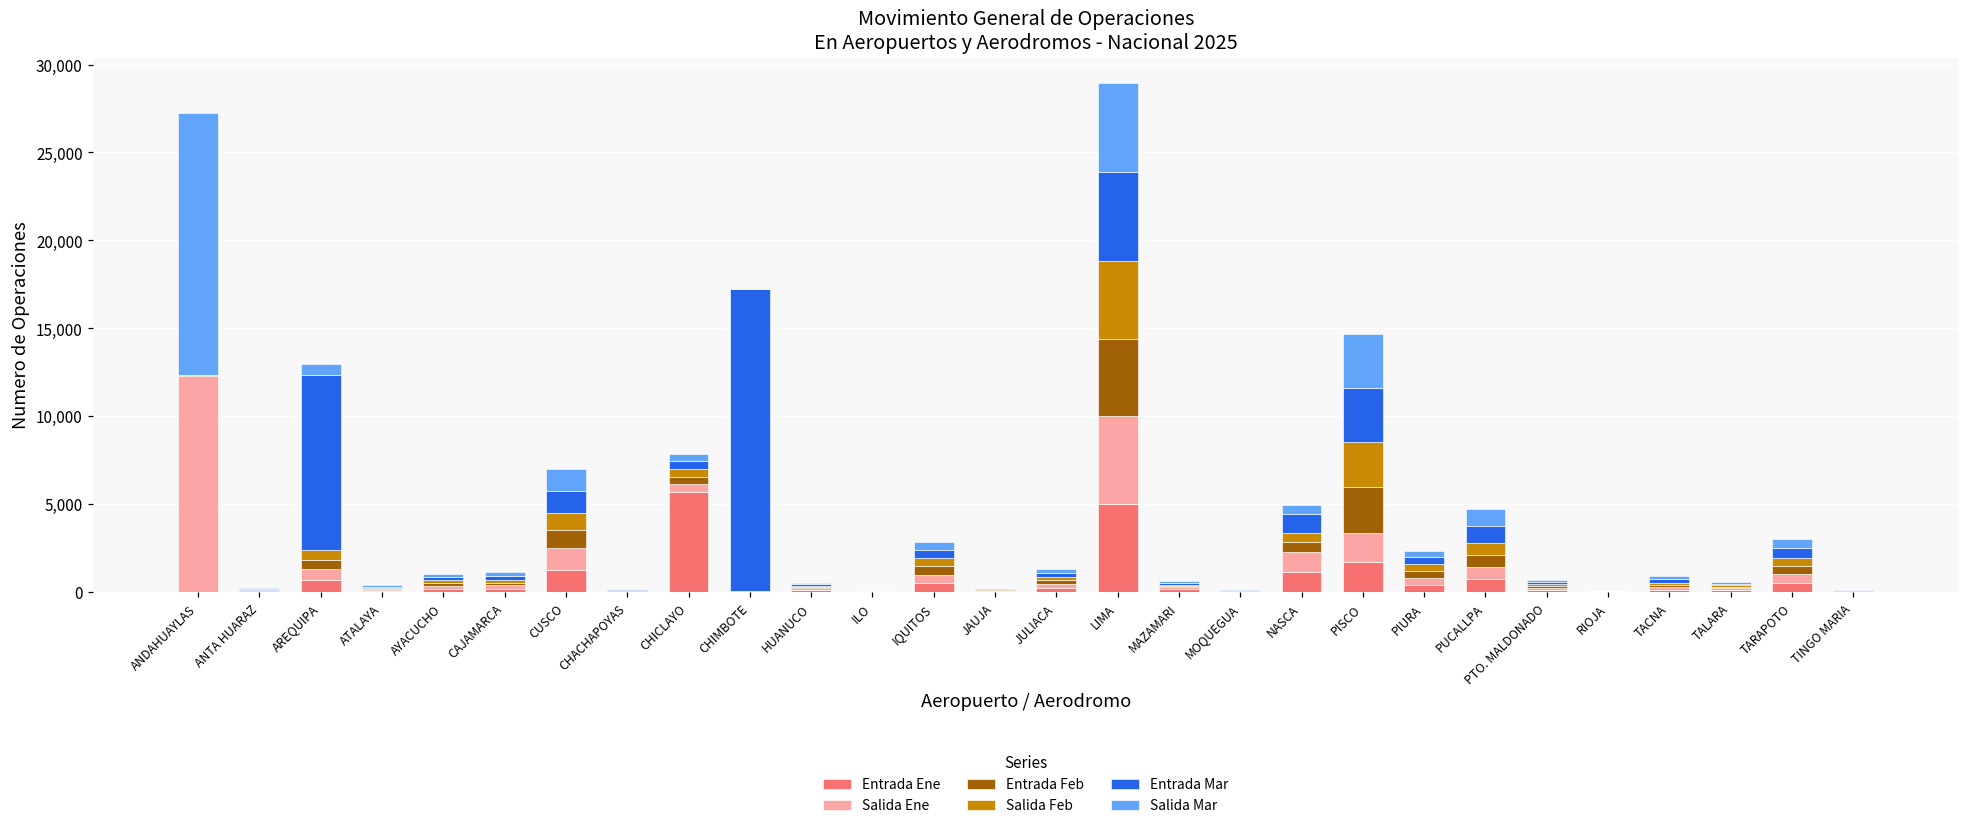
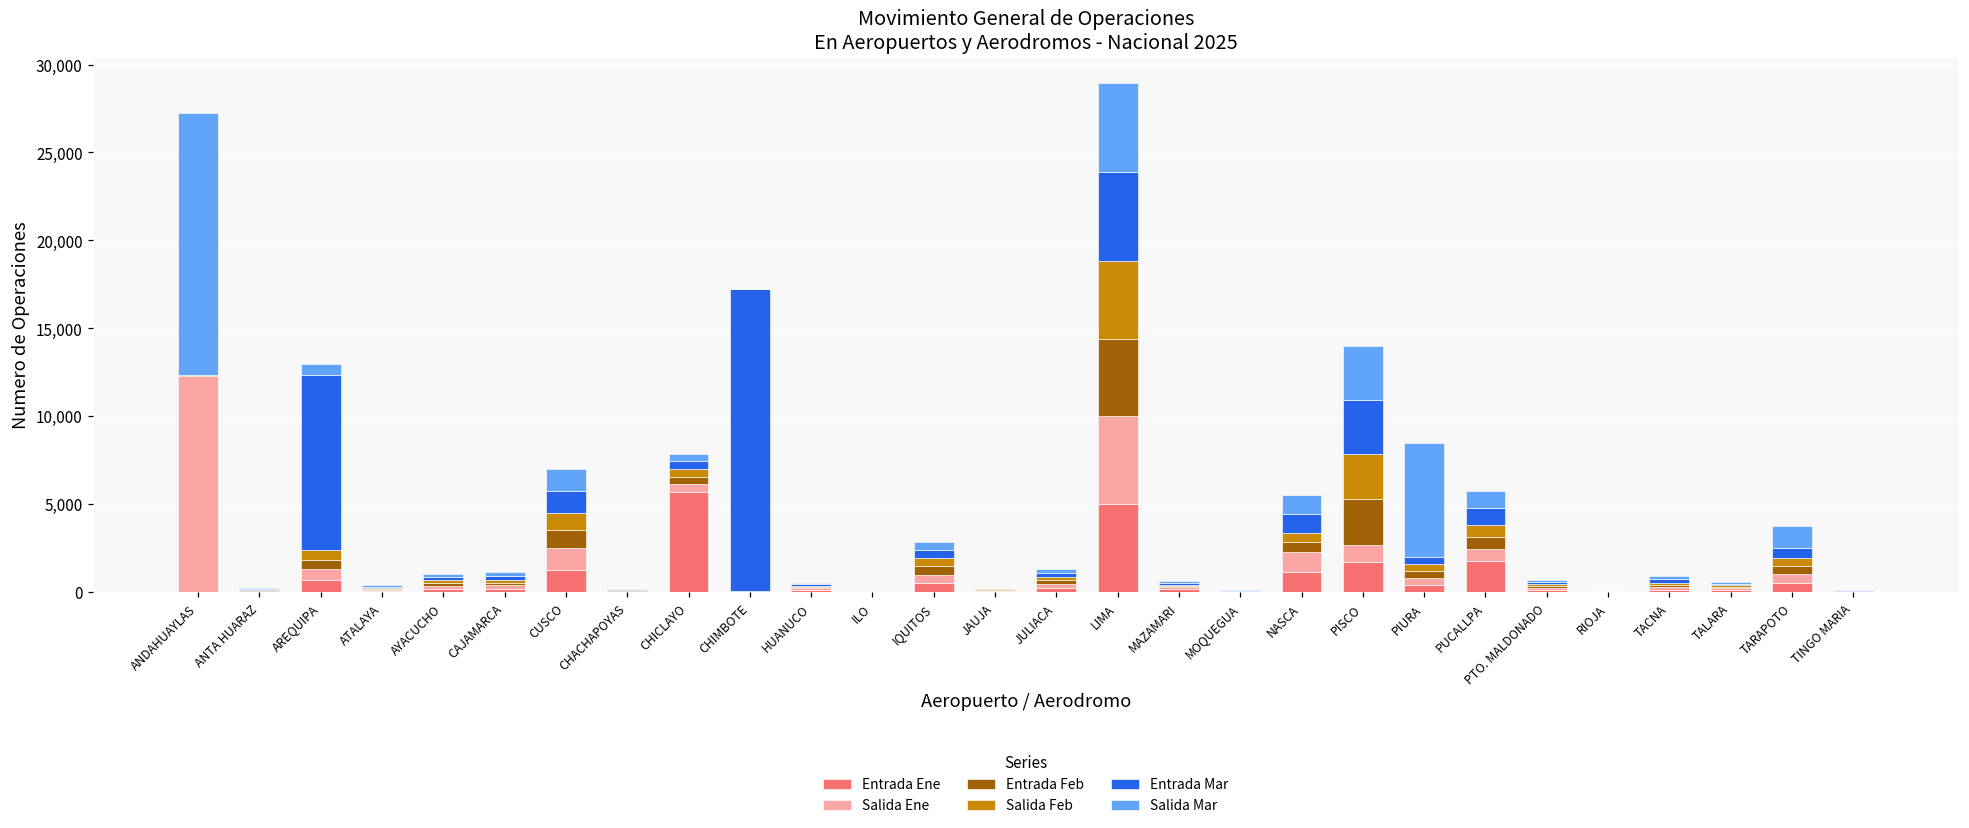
Salida Mar, NASCA: 500 -> 1,100
Salida Ene, PISCO: 1,700 -> 1,000
Salida Mar, PIURA: 400 -> 6,500
Entrada Ene, PUCALLPA: 700 -> 1,700
Salida Mar, TARAPOTO: 500 -> 1,300
